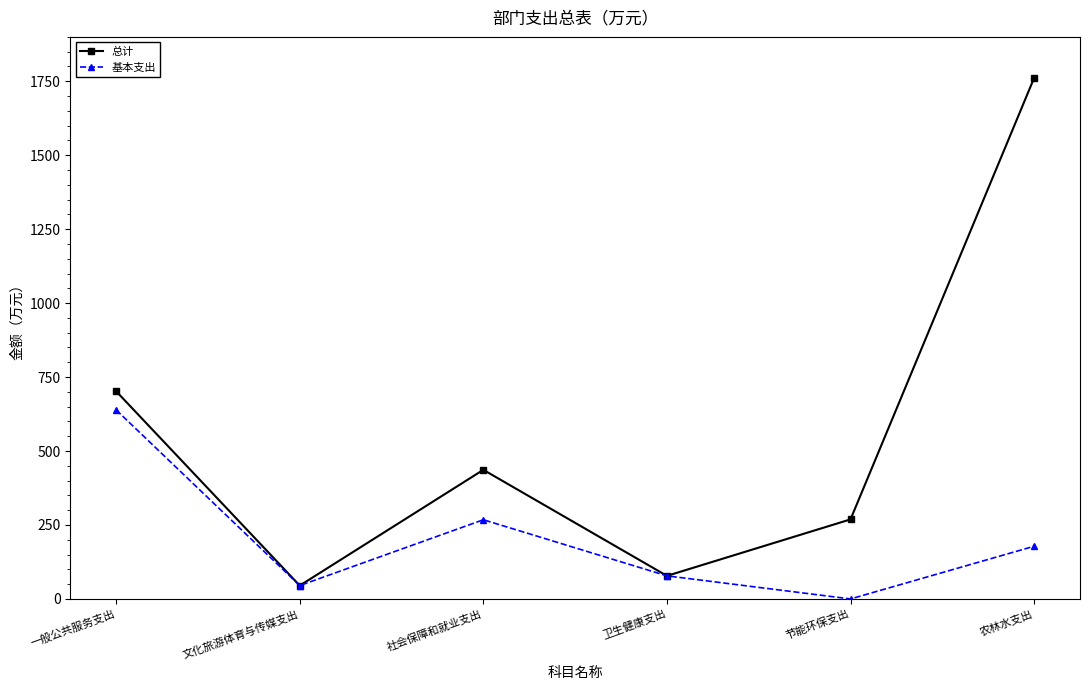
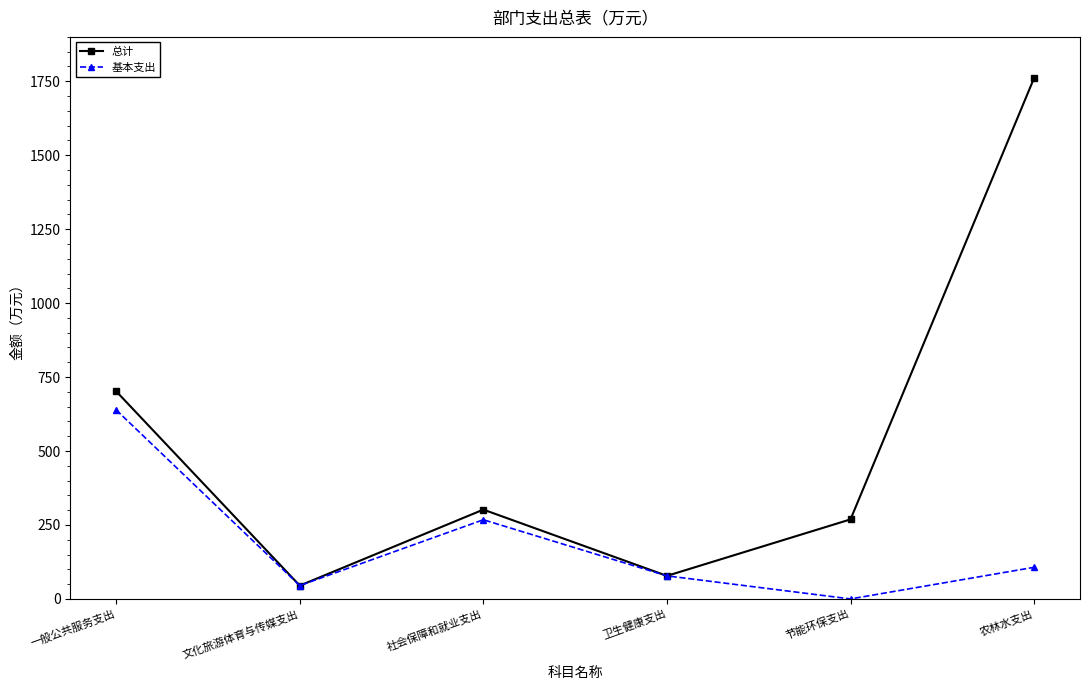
总计, 社会保障和就业支出: 440 -> 300
基本支出, 农林水支出: 180 -> 110
